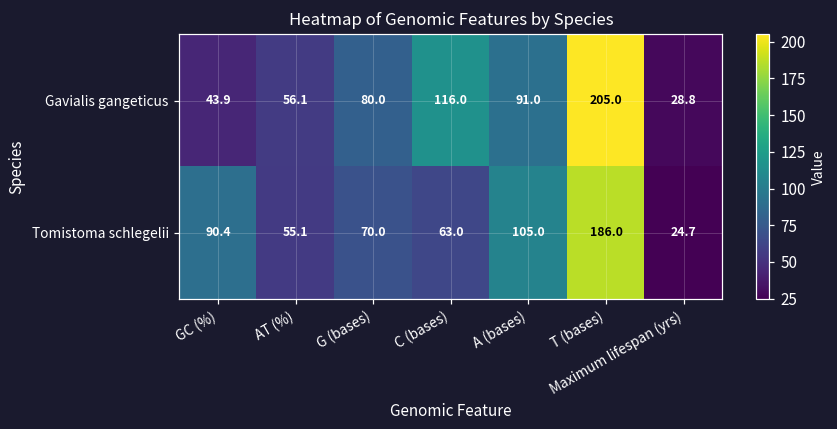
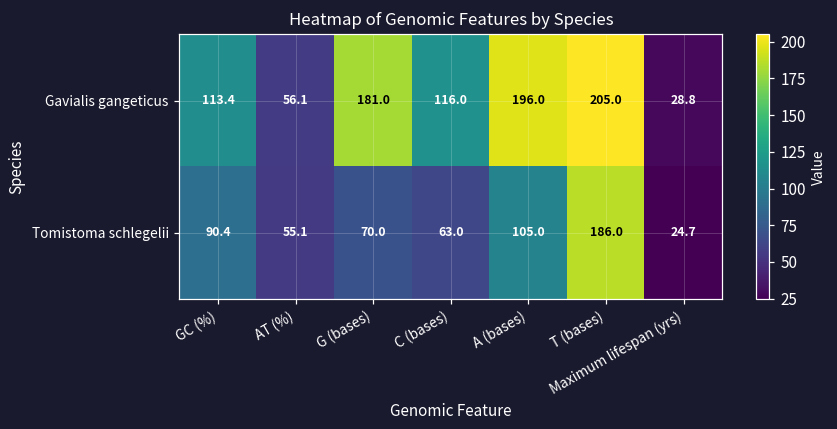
Gavialis gangeticus, GC (%): 43.9 -> 113.4
Gavialis gangeticus, G (bases): 80.0 -> 181.0
Gavialis gangeticus, A (bases): 91.0 -> 196.0
